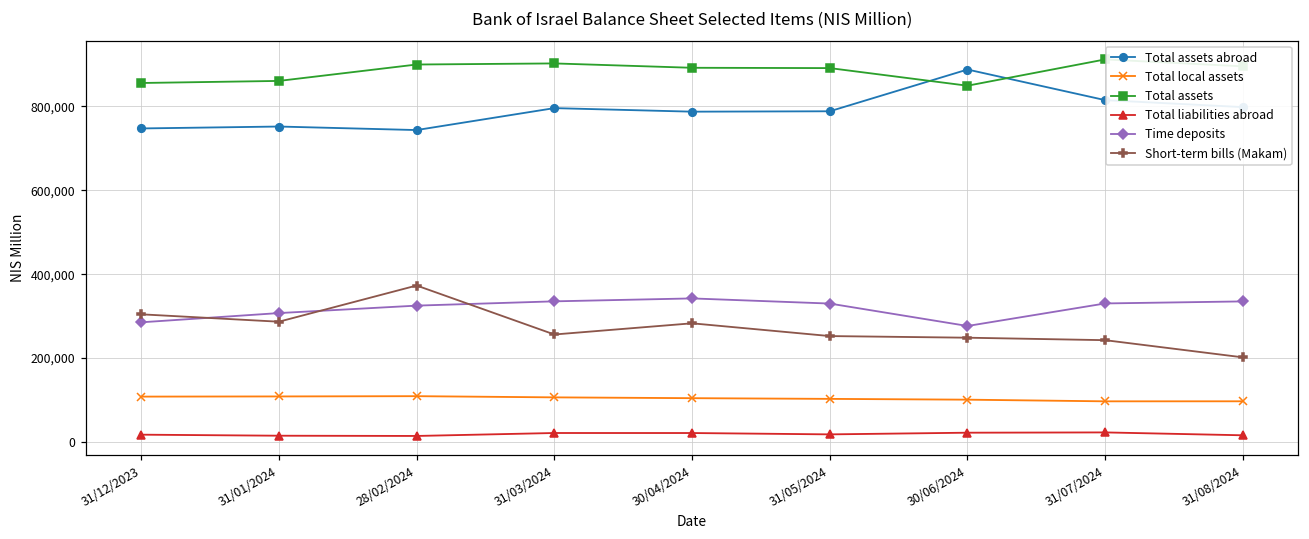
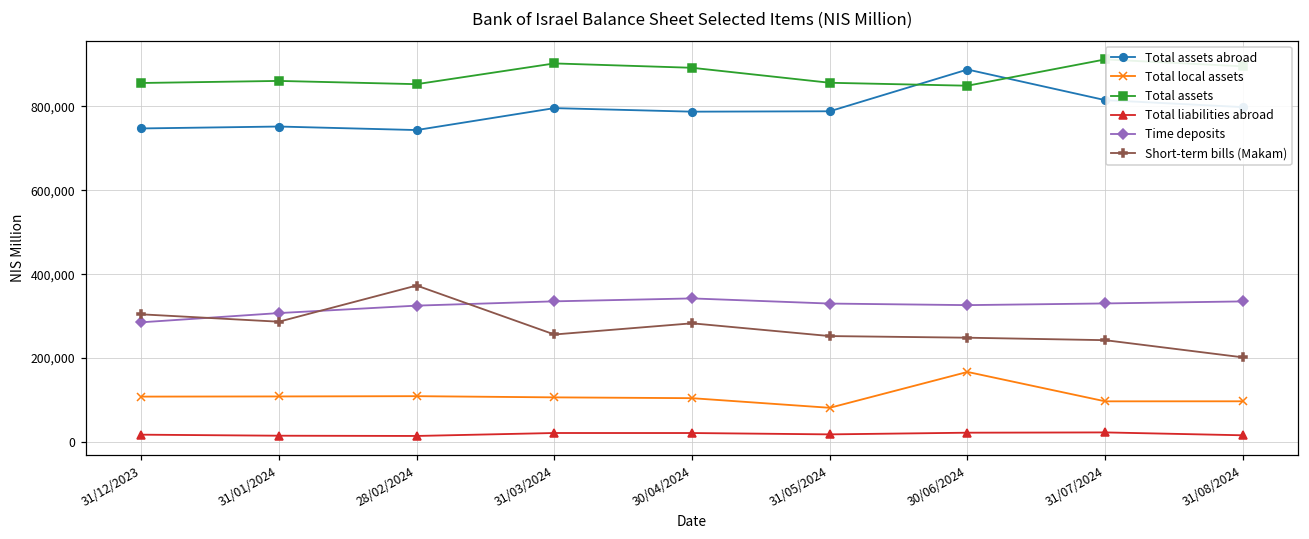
Total assets, 28/02/2024: 900,000 -> 850,000
Total local assets, 31/05/2024: 100,000 -> 80,000
Total assets, 31/05/2024: 890,000 -> 860,000
Total local assets, 30/06/2024: 100,000 -> 170,000
Time deposits, 30/06/2024: 280,000 -> 330,000
